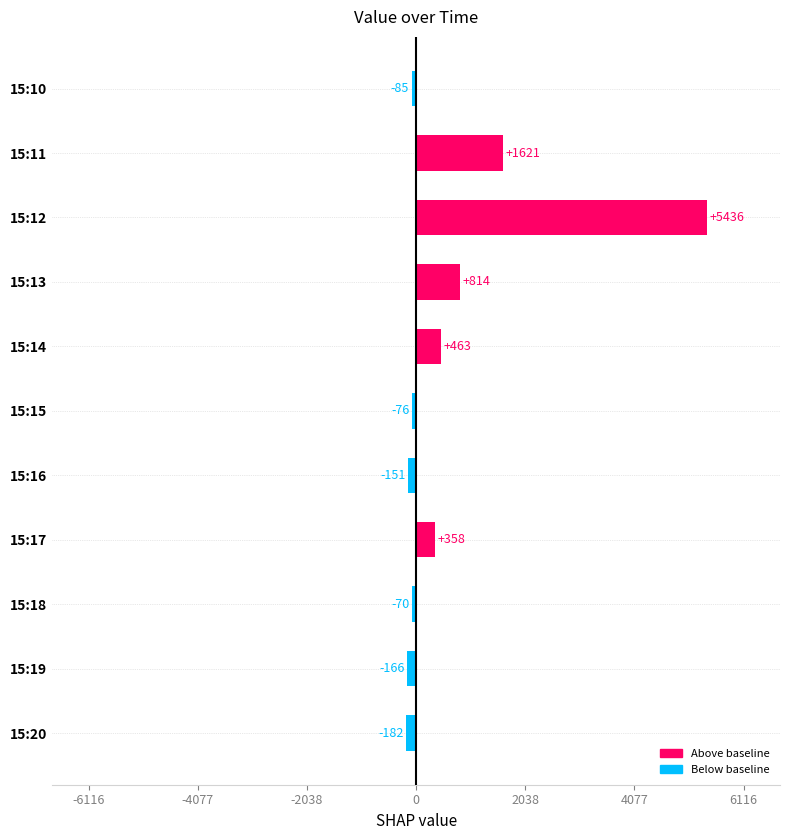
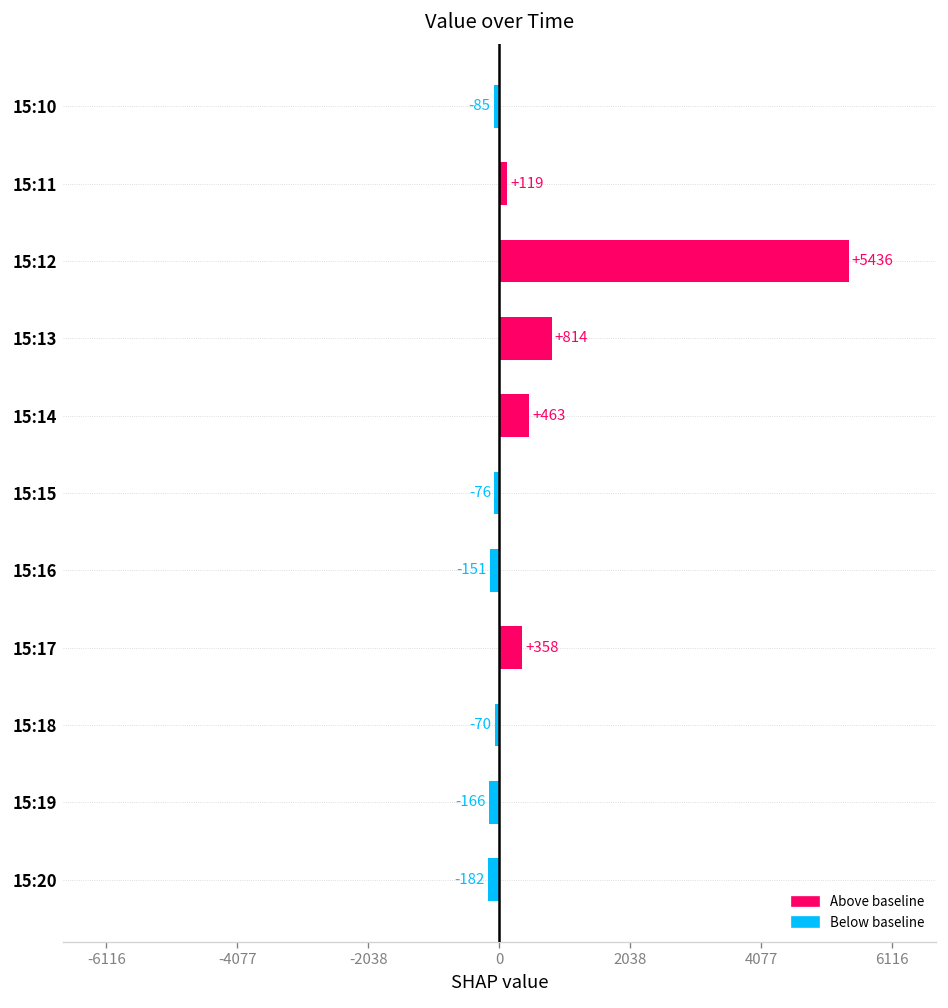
15:11: +1621 -> +119
